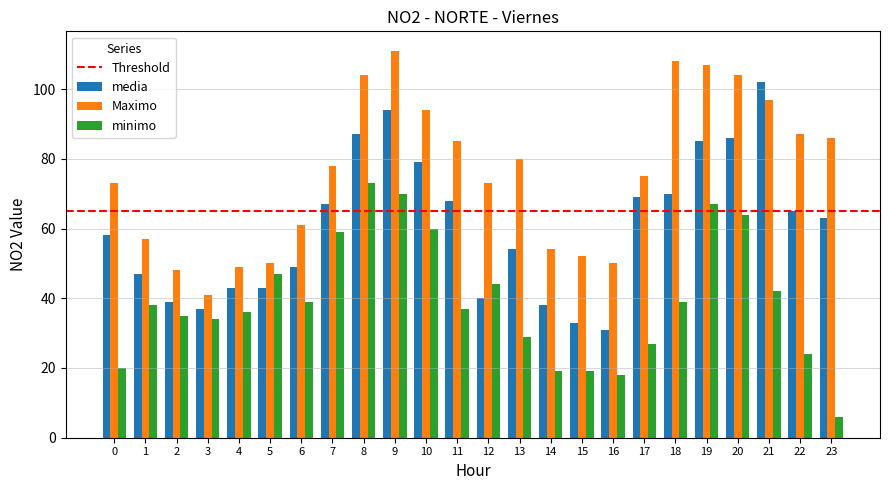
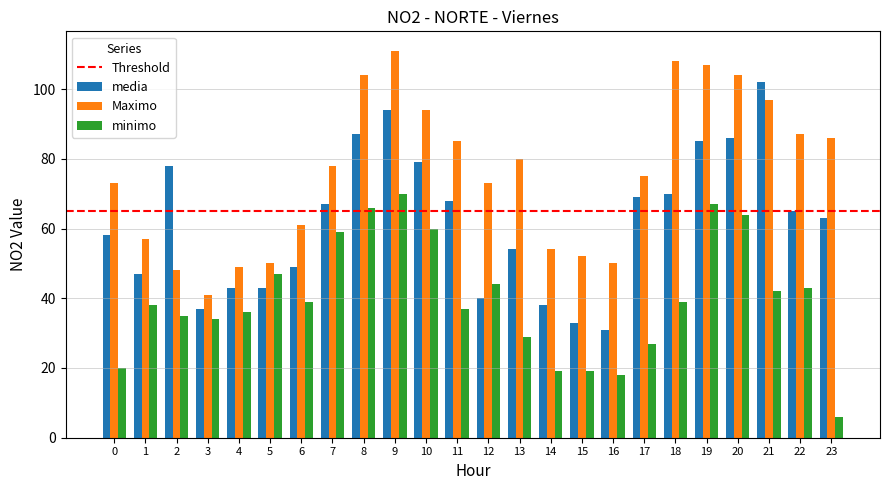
media, 2: 39 -> 78
minimo, 8: 73 -> 66
minimo, 22: 24 -> 43
